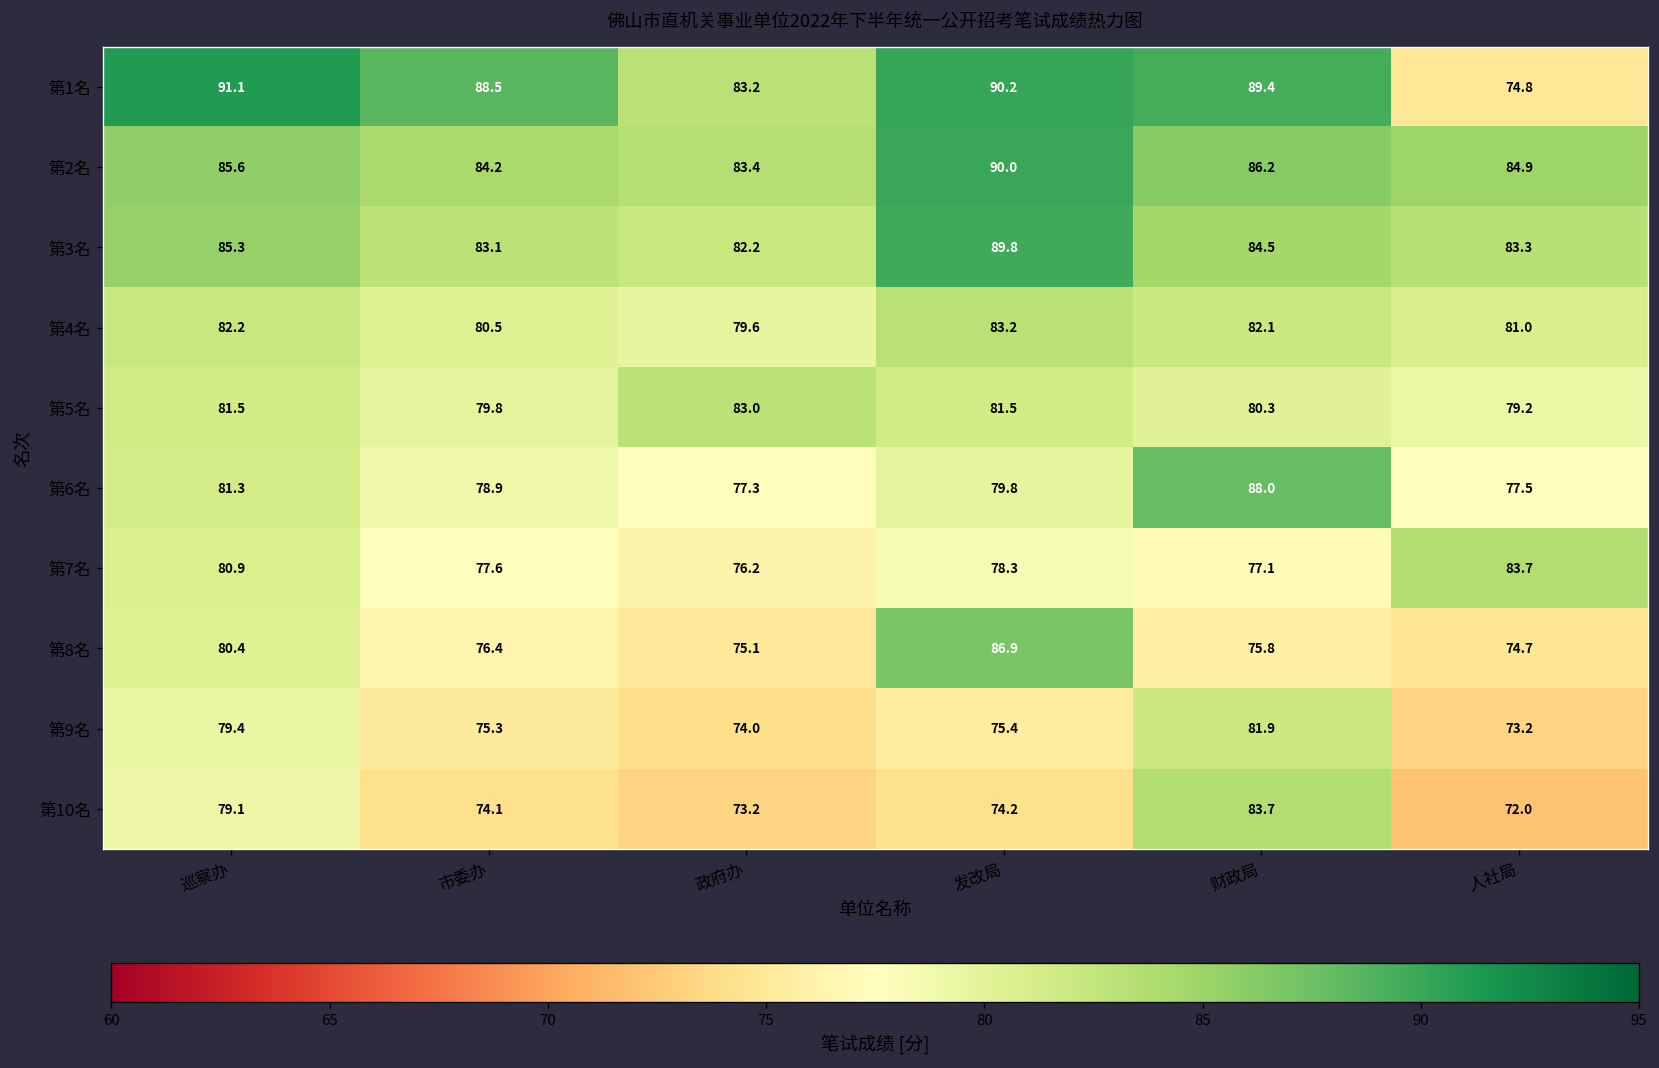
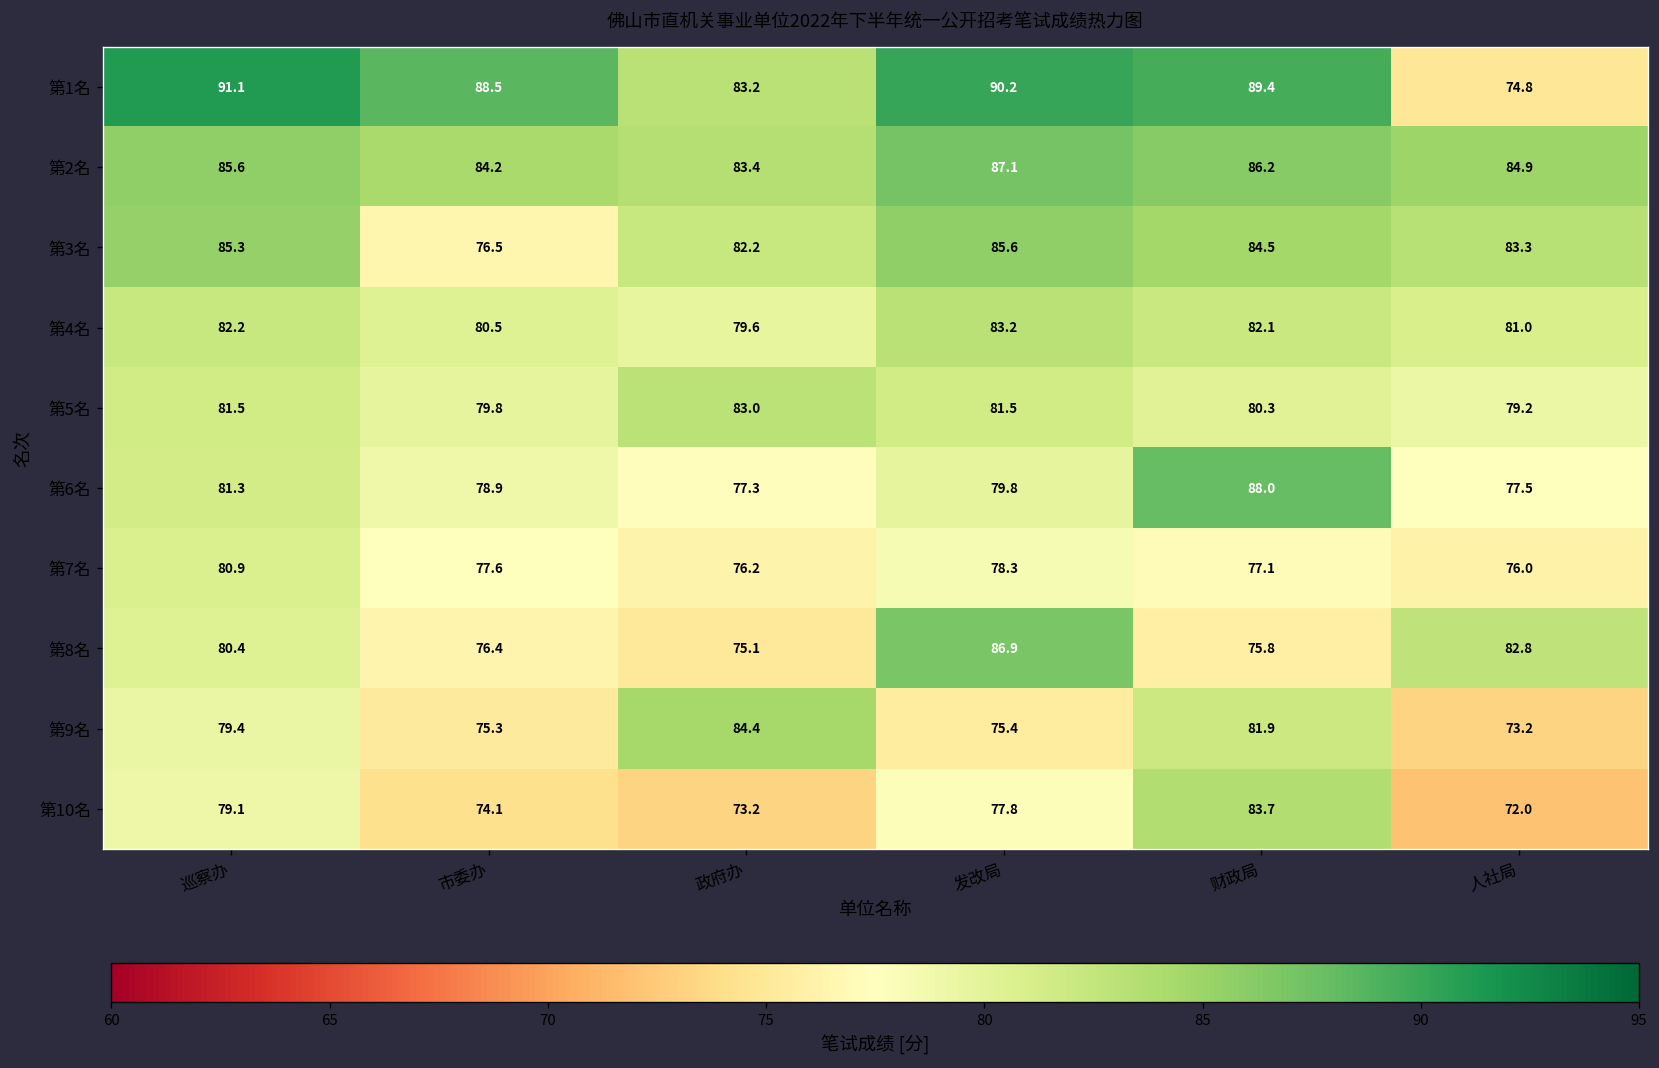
第2名, 发改局: 90.0 -> 87.1
第3名, 市委办: 83.1 -> 76.5
第3名, 发改局: 89.8 -> 85.6
第7名, 人社局: 83.7 -> 76.0
第8名, 人社局: 74.7 -> 82.8
第9名, 政府办: 74.0 -> 84.4
第10名, 发改局: 74.2 -> 77.8
